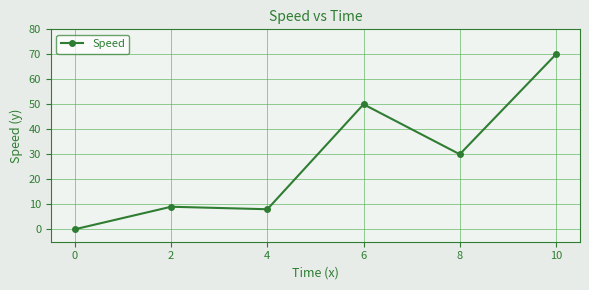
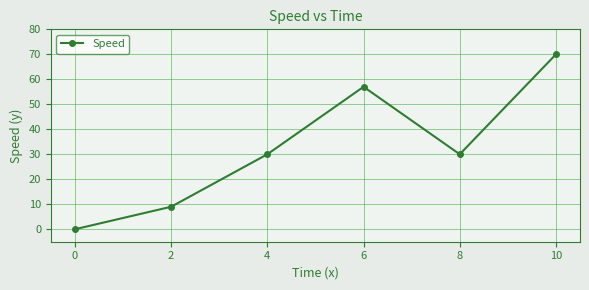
4: 8 -> 30
6: 50 -> 57
